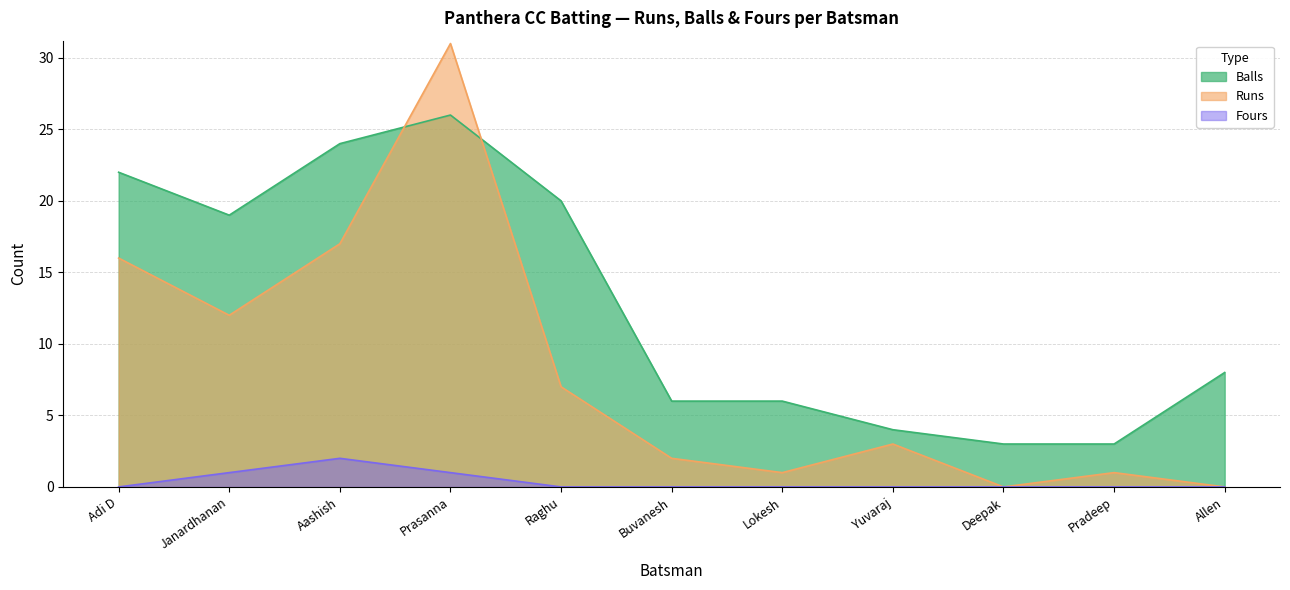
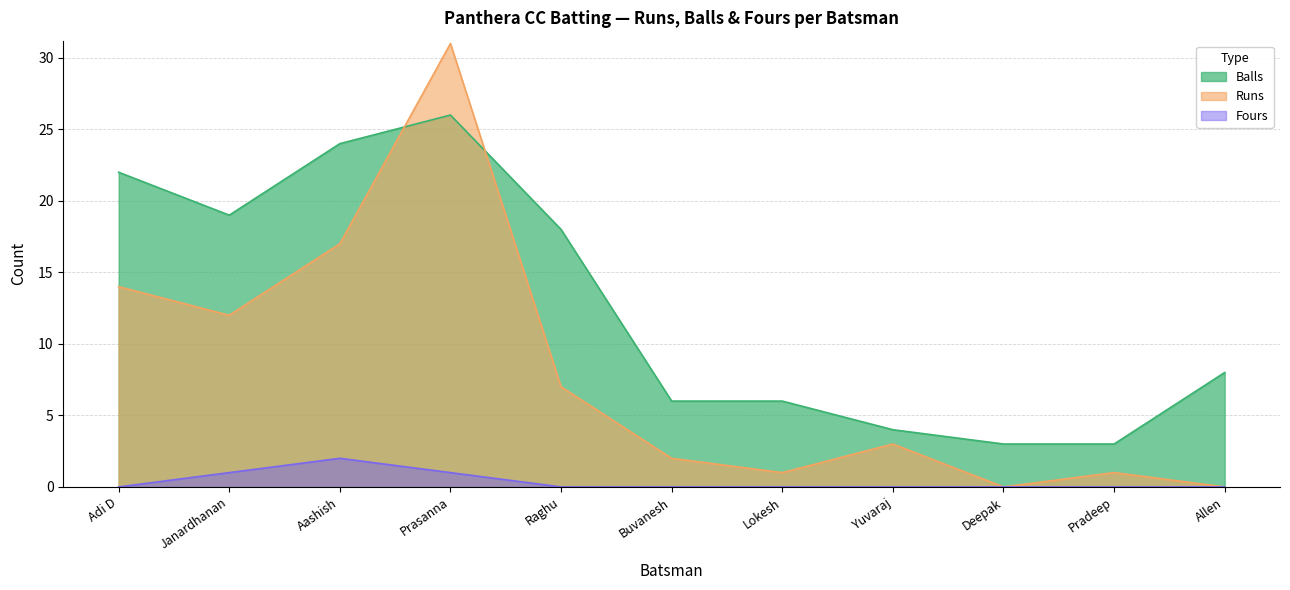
Runs, Adi D: 16 -> 14
Balls, Raghu: 20 -> 18
